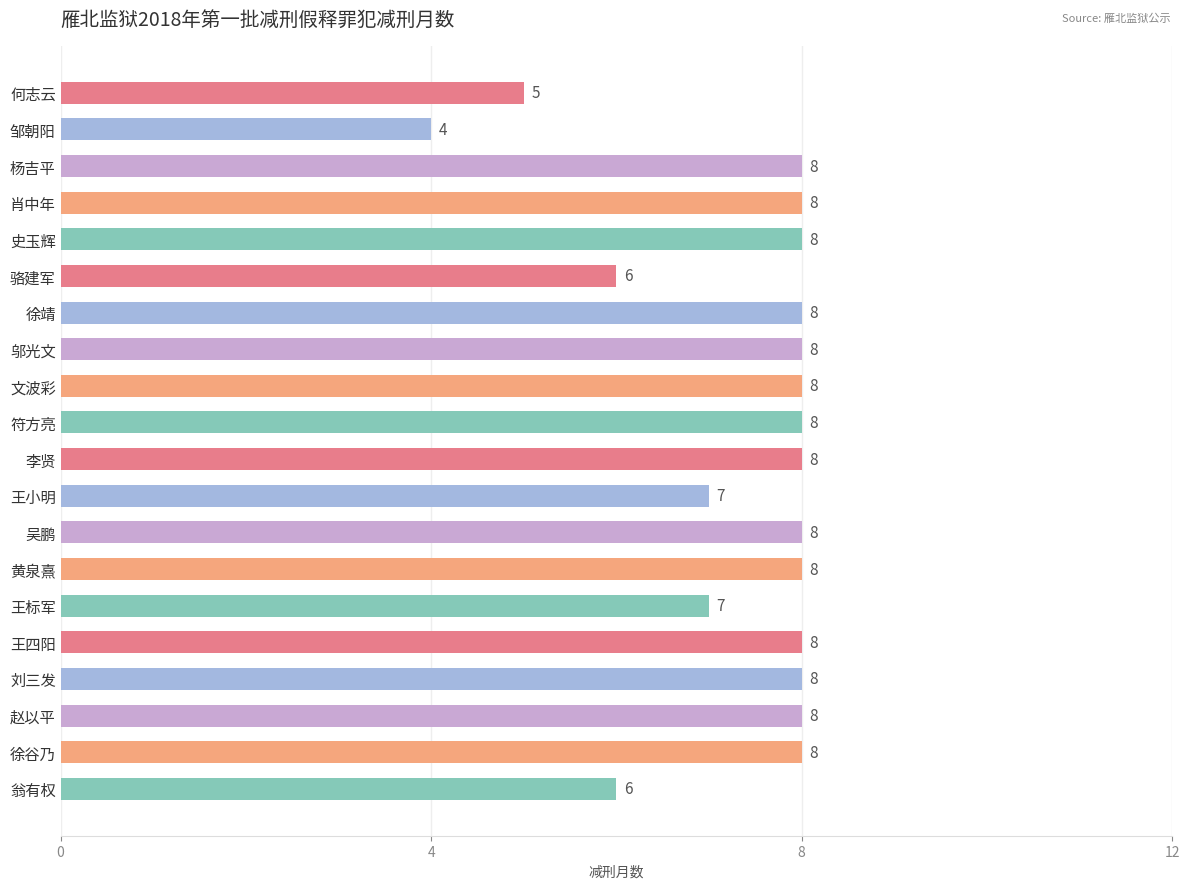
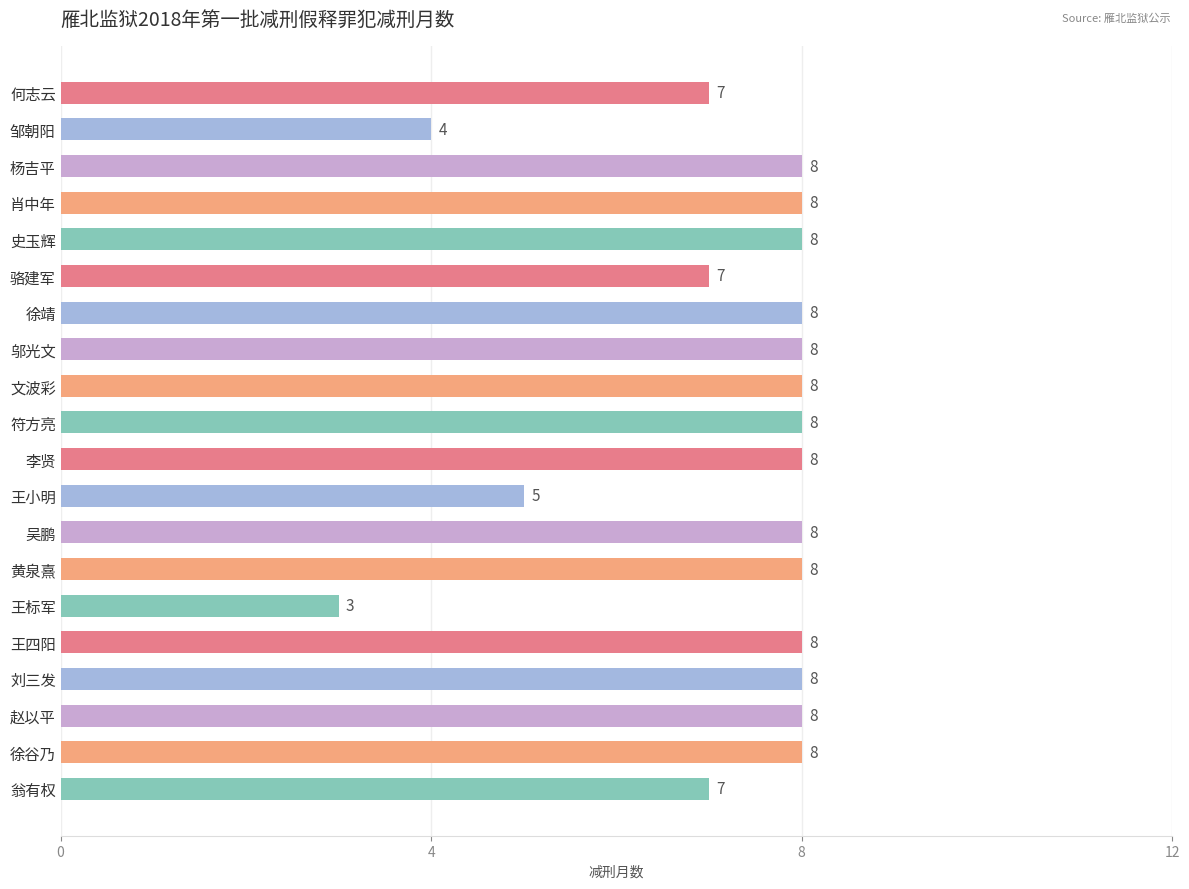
何志云: 5 -> 7
骆建军: 6 -> 7
王小明: 7 -> 5
王标军: 7 -> 3
翁有权: 6 -> 7
